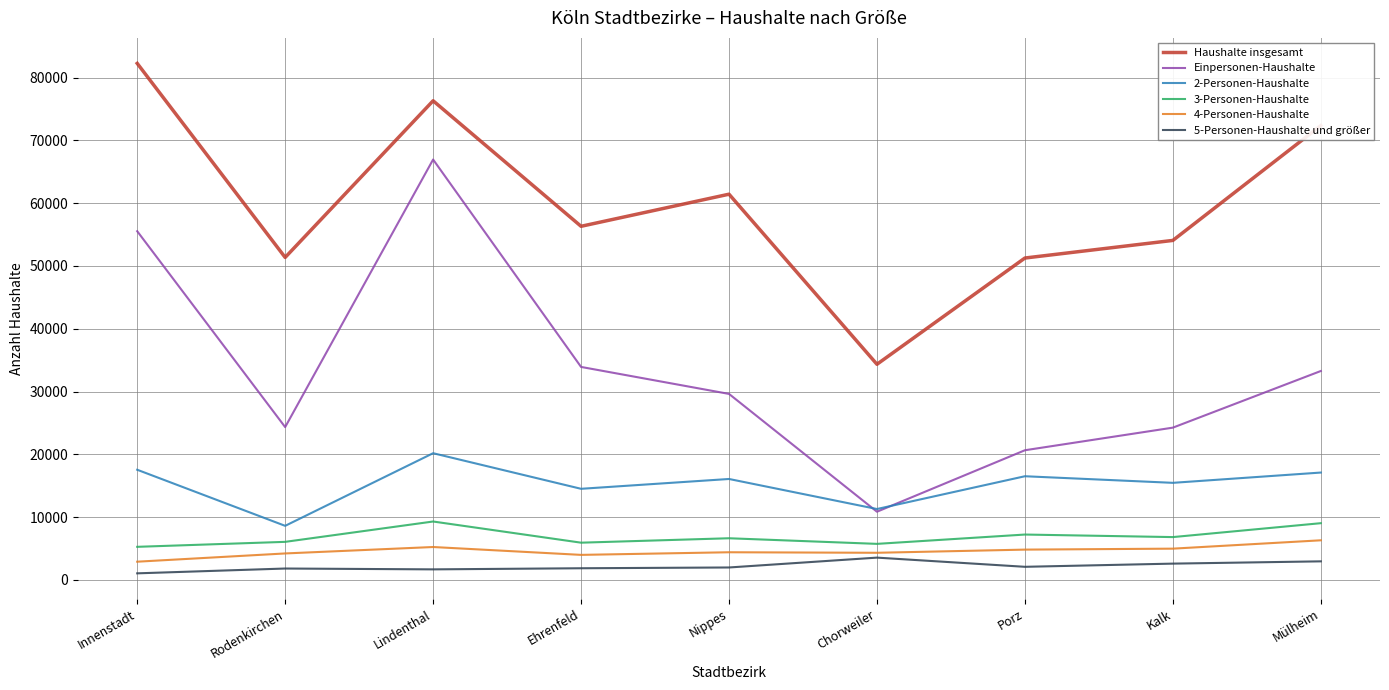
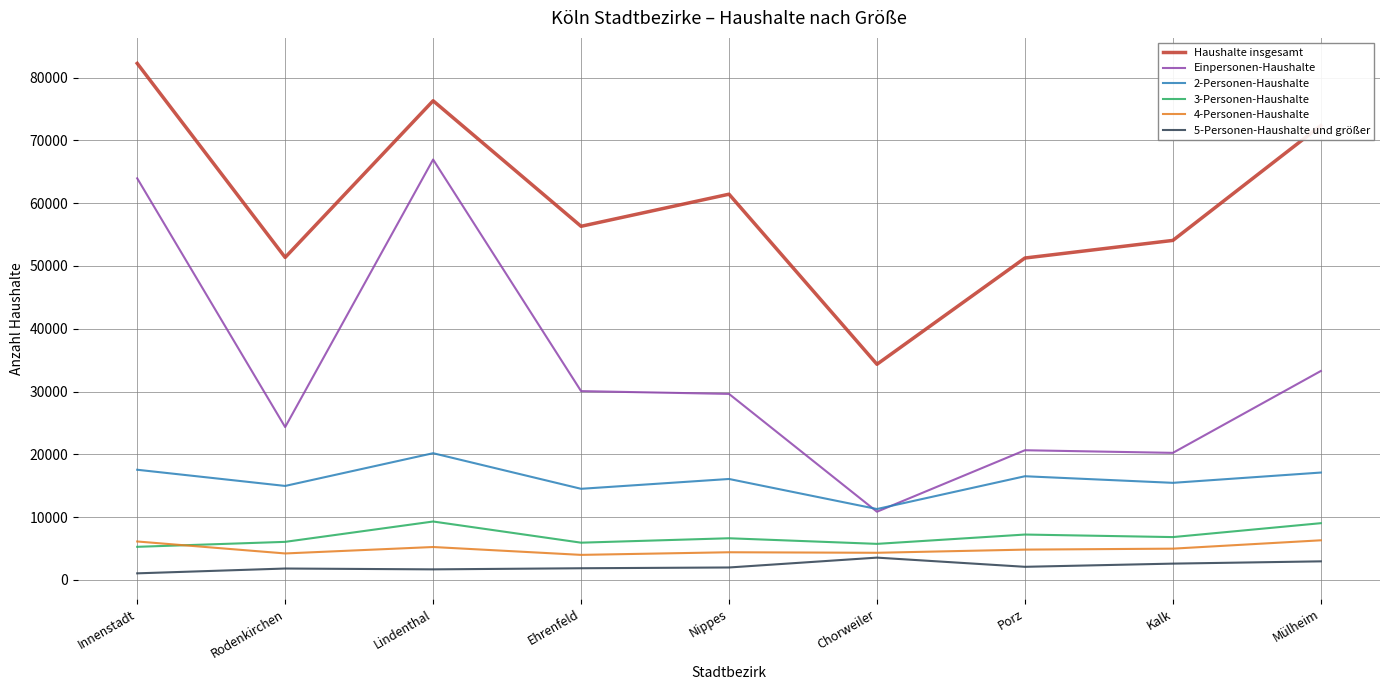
Einpersonen-Haushalte, Innenstadt: 56000 -> 64000
4-Personen-Haushalte, Innenstadt: 3000 -> 6000
2-Personen-Haushalte, Rodenkirchen: 9000 -> 15000
Einpersonen-Haushalte, Ehrenfeld: 34000 -> 30000
Einpersonen-Haushalte, Kalk: 24000 -> 20000
